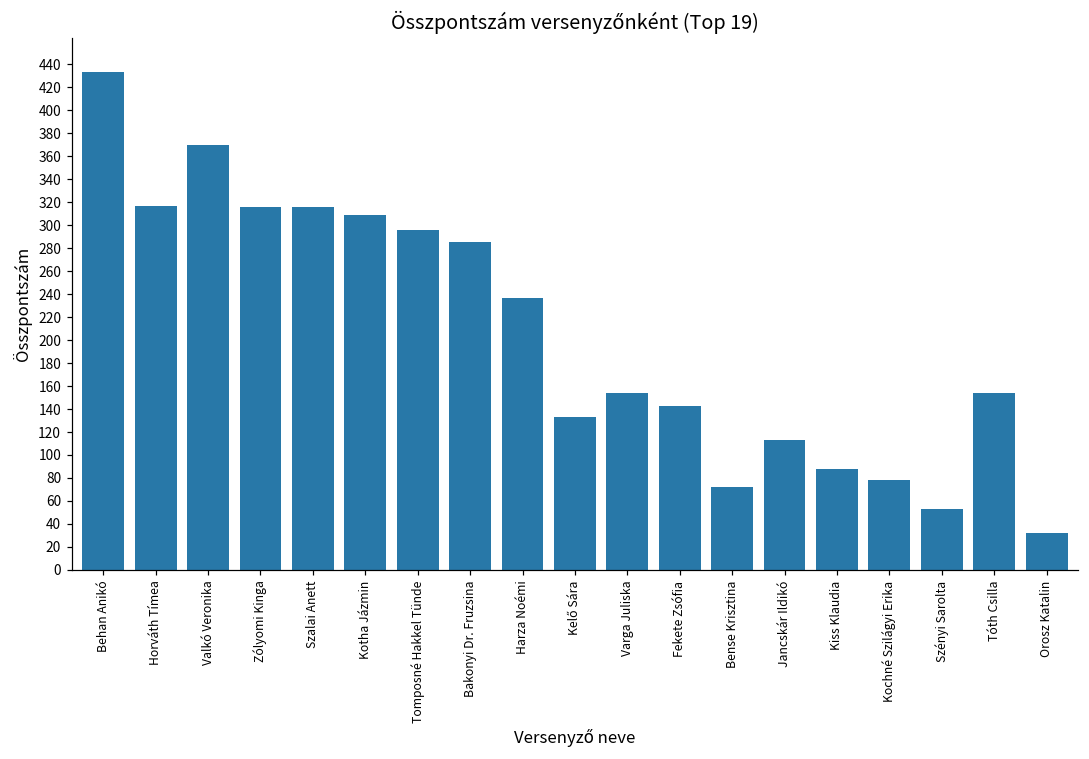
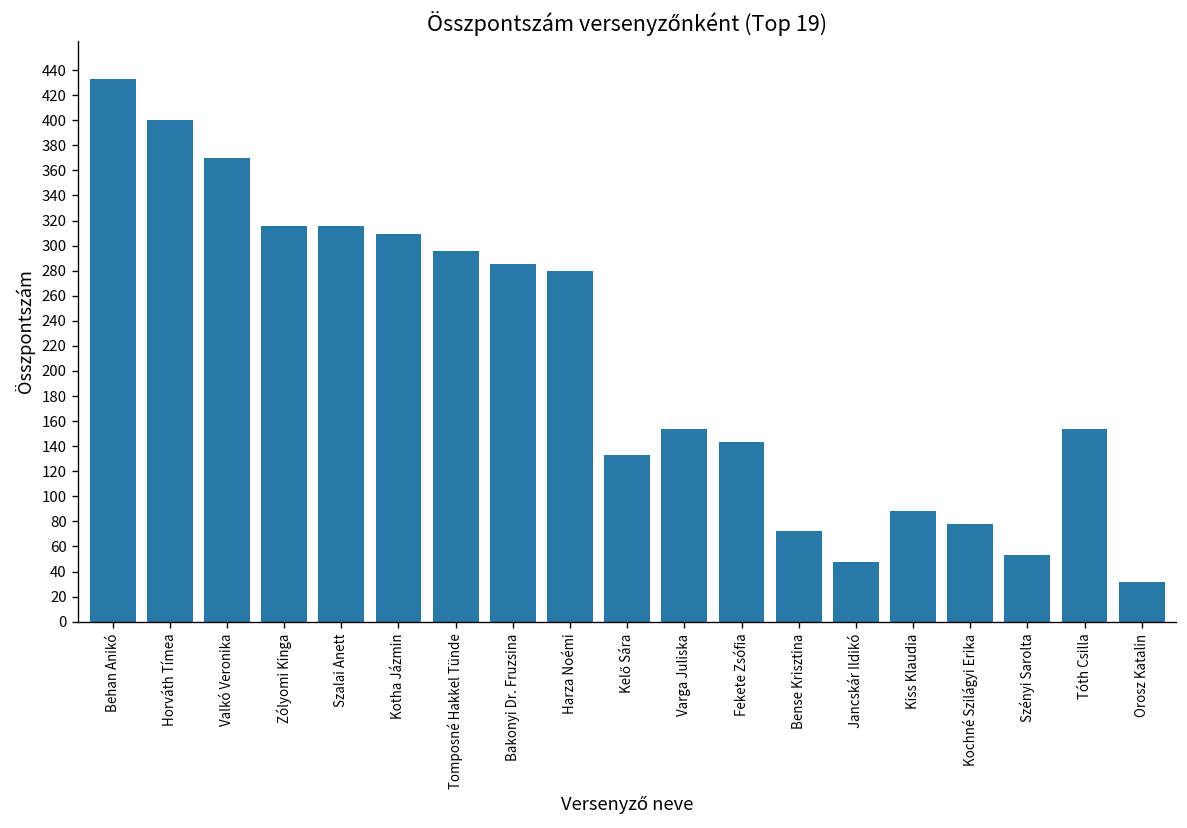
Horváth Tímea: 317 -> 400
Harza Noémi: 237 -> 280
Jancskár Ildikó: 113 -> 48
